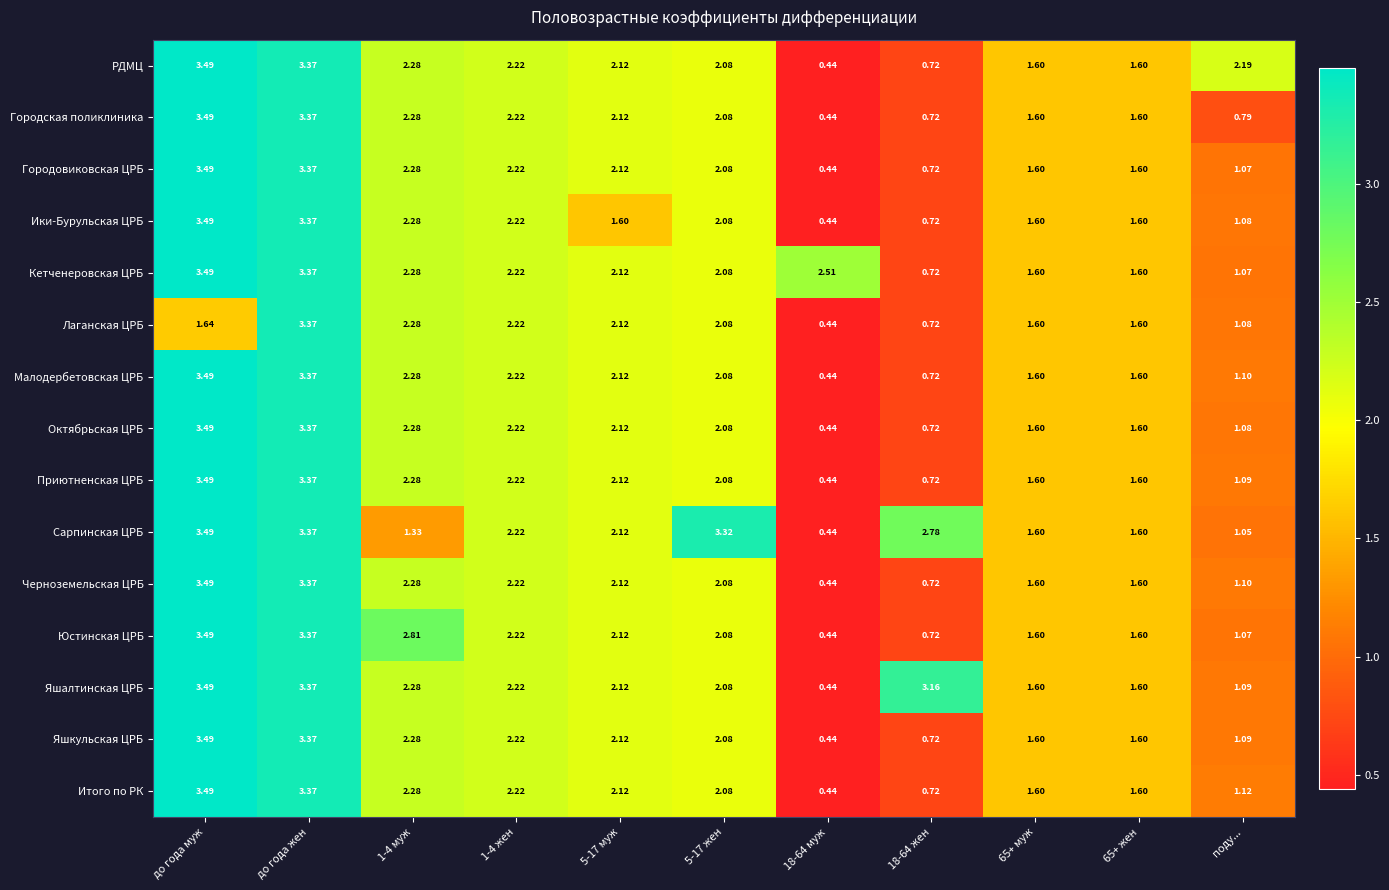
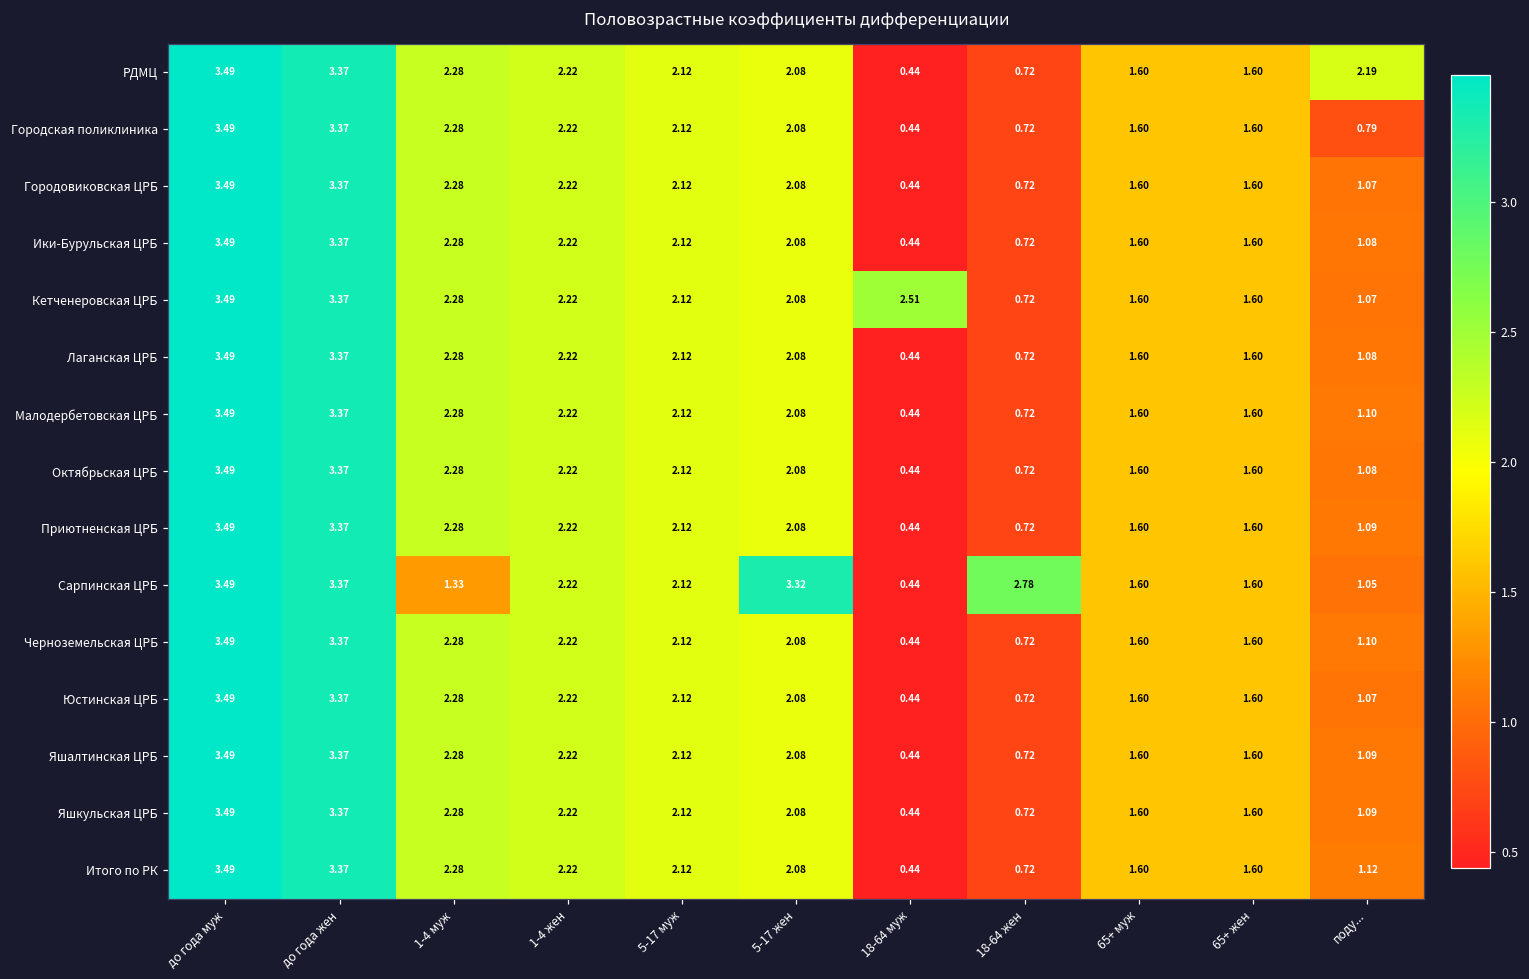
Ики-Бурульская ЦРБ, 5-17 муж: 1.60 -> 2.12
Лаганская ЦРБ, до года муж: 1.64 -> 3.49
Юстинская ЦРБ, 1-4 муж: 2.81 -> 2.28
Яшалтинская ЦРБ, 18-64 жен: 3.16 -> 0.72
